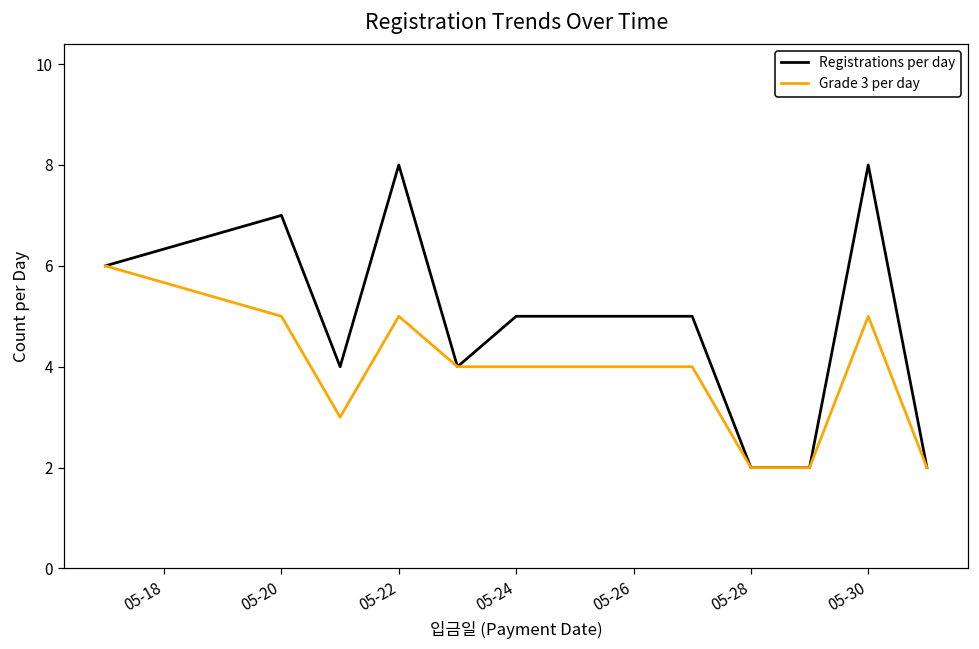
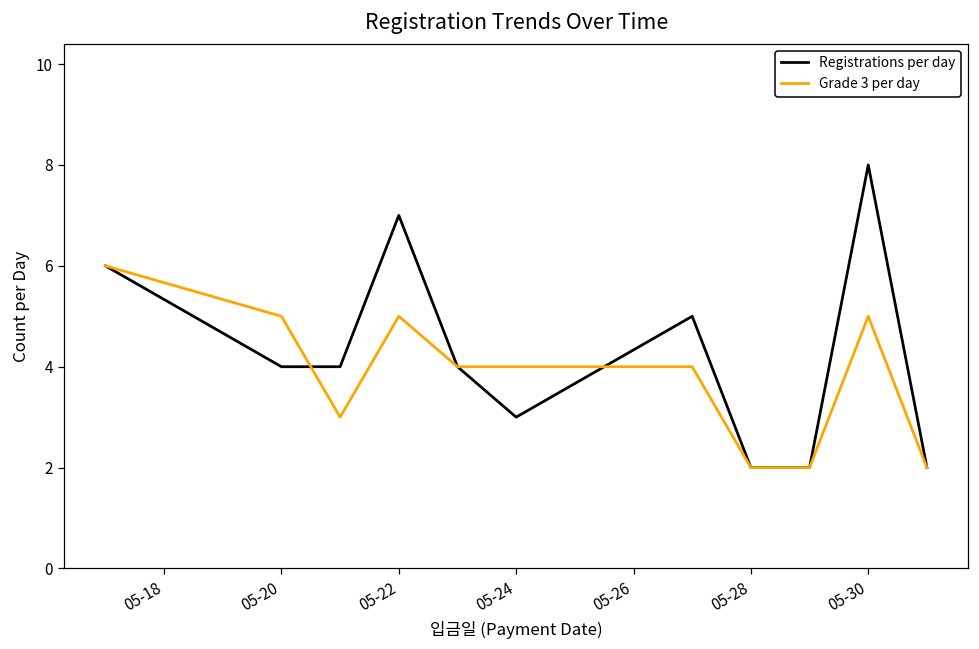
Registrations per day, 05-20: 7 -> 4
Registrations per day, 05-22: 8 -> 7
Registrations per day, 05-24: 5 -> 3
